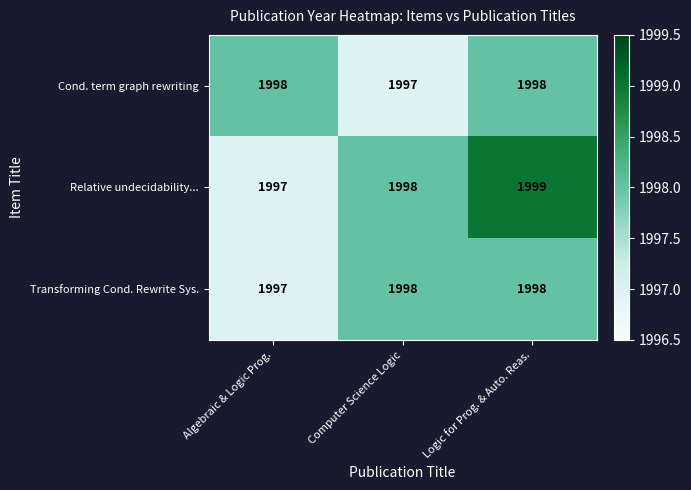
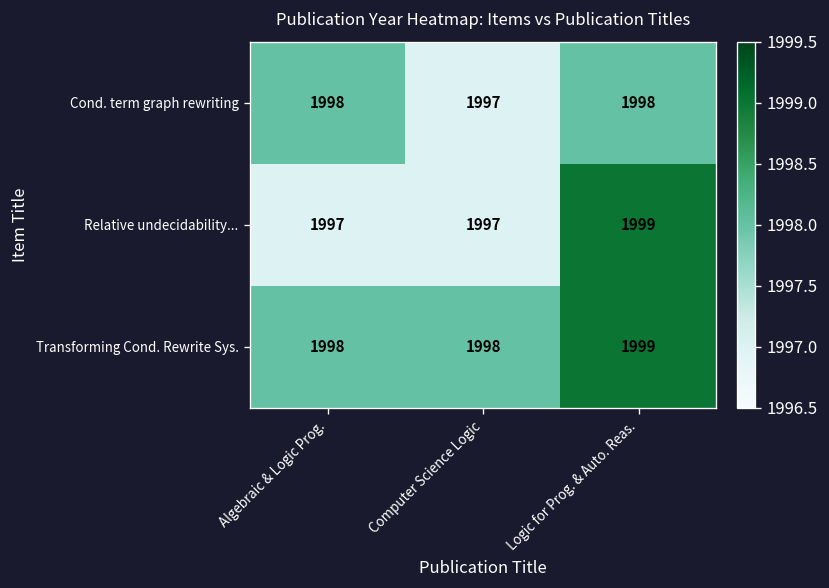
Relative undecidability..., Computer Science Logic: 1998 -> 1997
Transforming Cond. Rewrite Sys., Algebraic & Logic Prog.: 1997 -> 1998
Transforming Cond. Rewrite Sys., Logic for Prog. & Auto. Reas.: 1998 -> 1999
